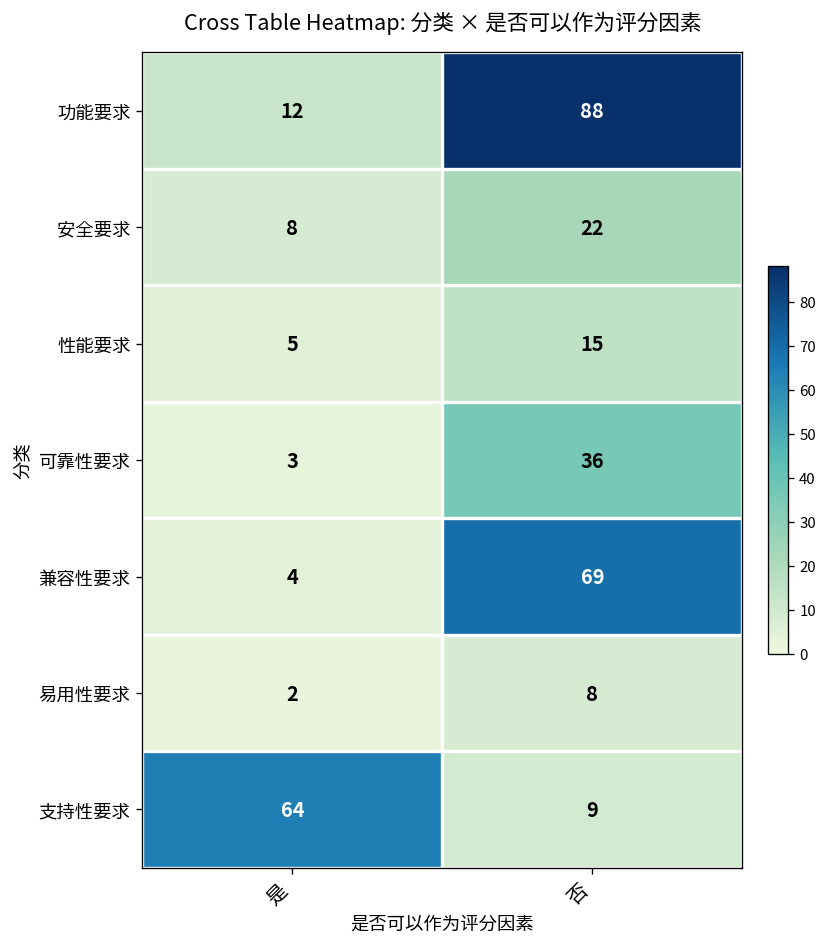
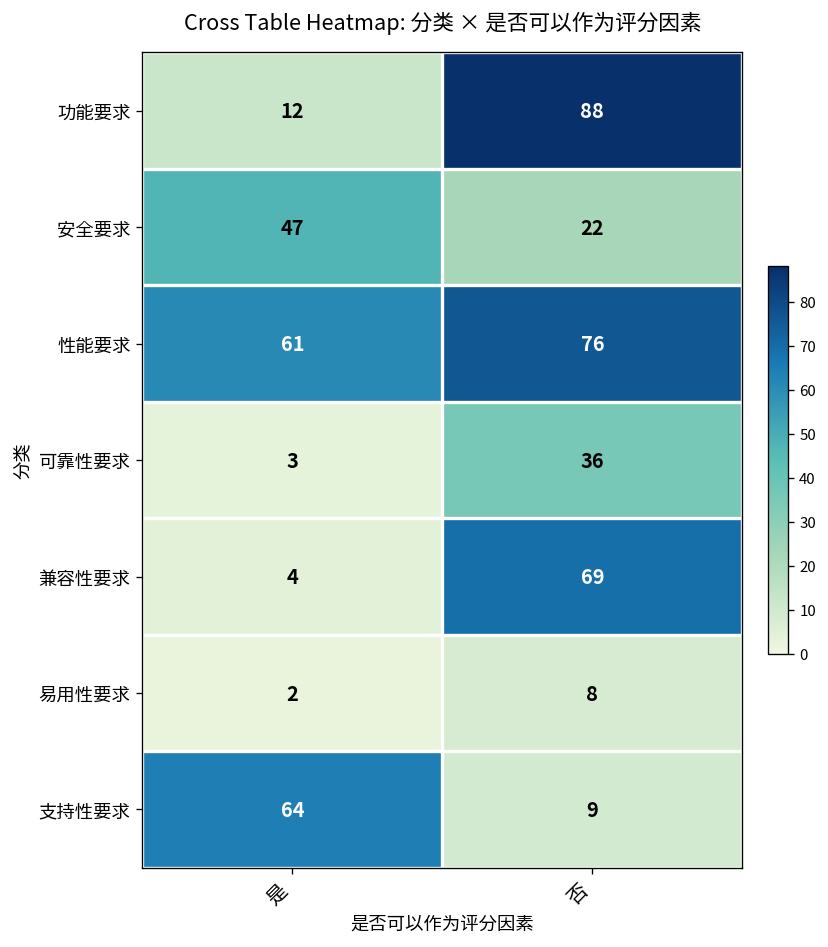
安全要求, 是: 8 -> 47
性能要求, 是: 5 -> 61
性能要求, 否: 15 -> 76
